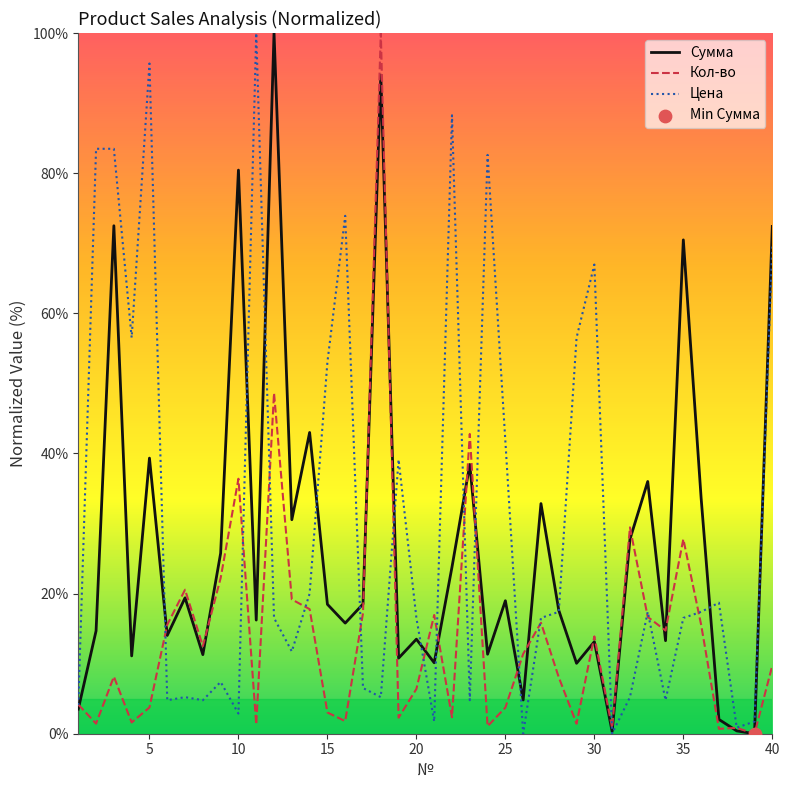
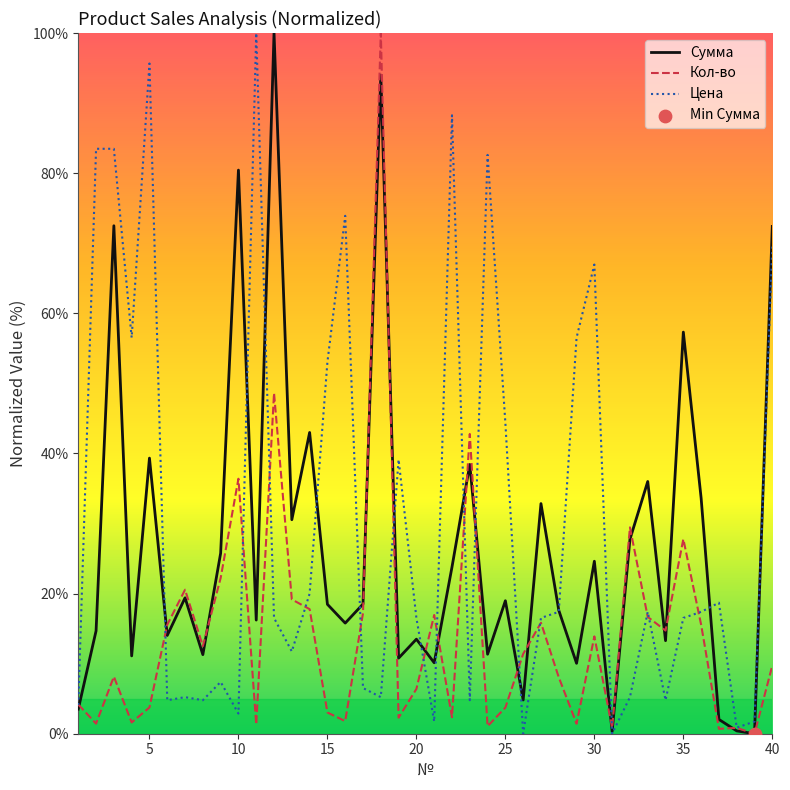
Цена, 25: 42% -> 44%
Сумма, 30: 13% -> 25%
Сумма, 35: 70% -> 57%
